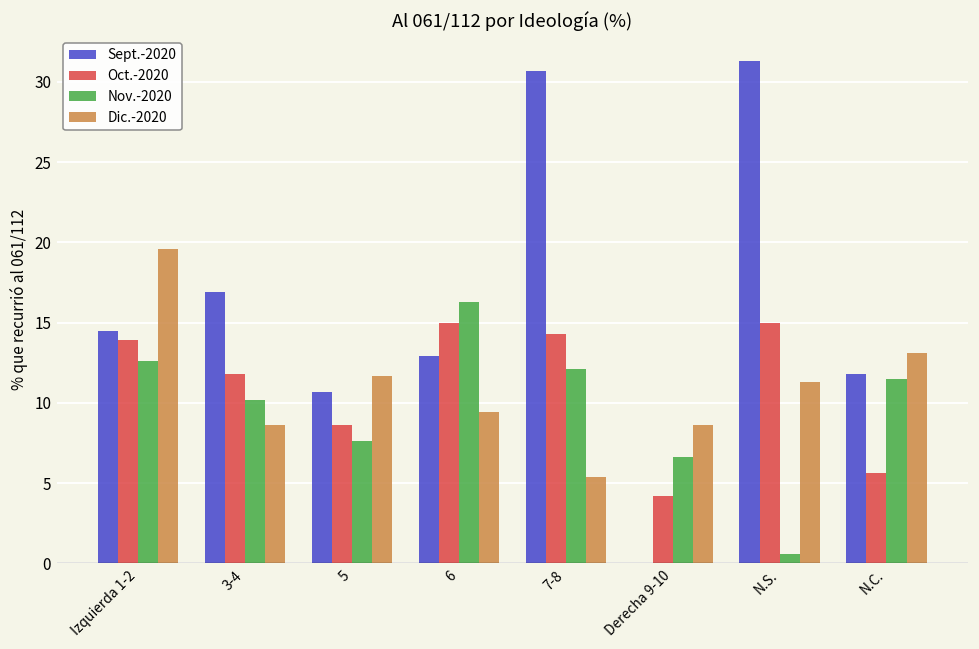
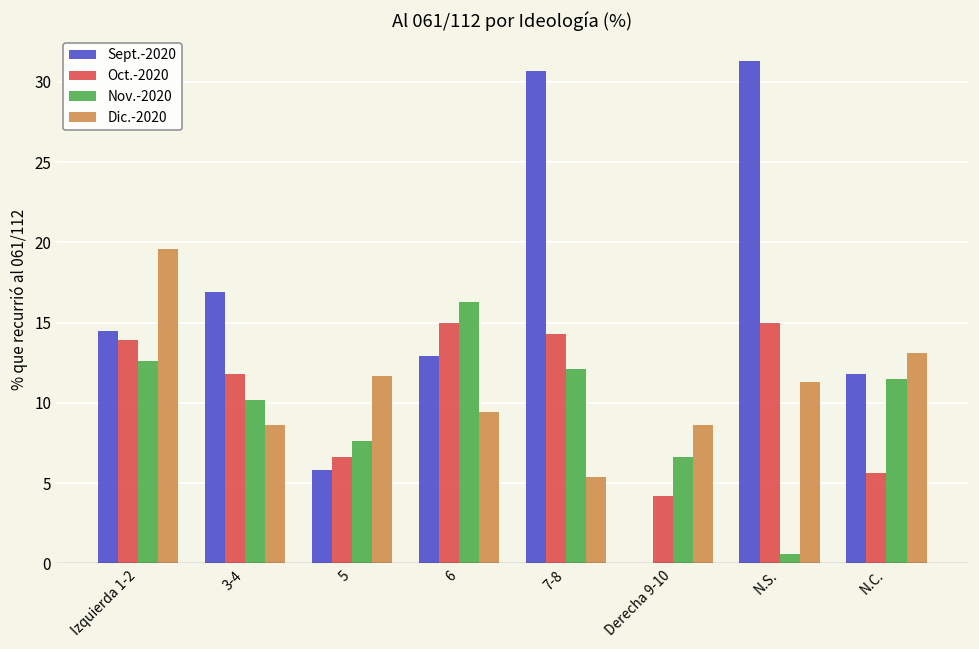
Sept.-2020, 5: 10.7 -> 5.8
Oct.-2020, 5: 8.6 -> 6.6
